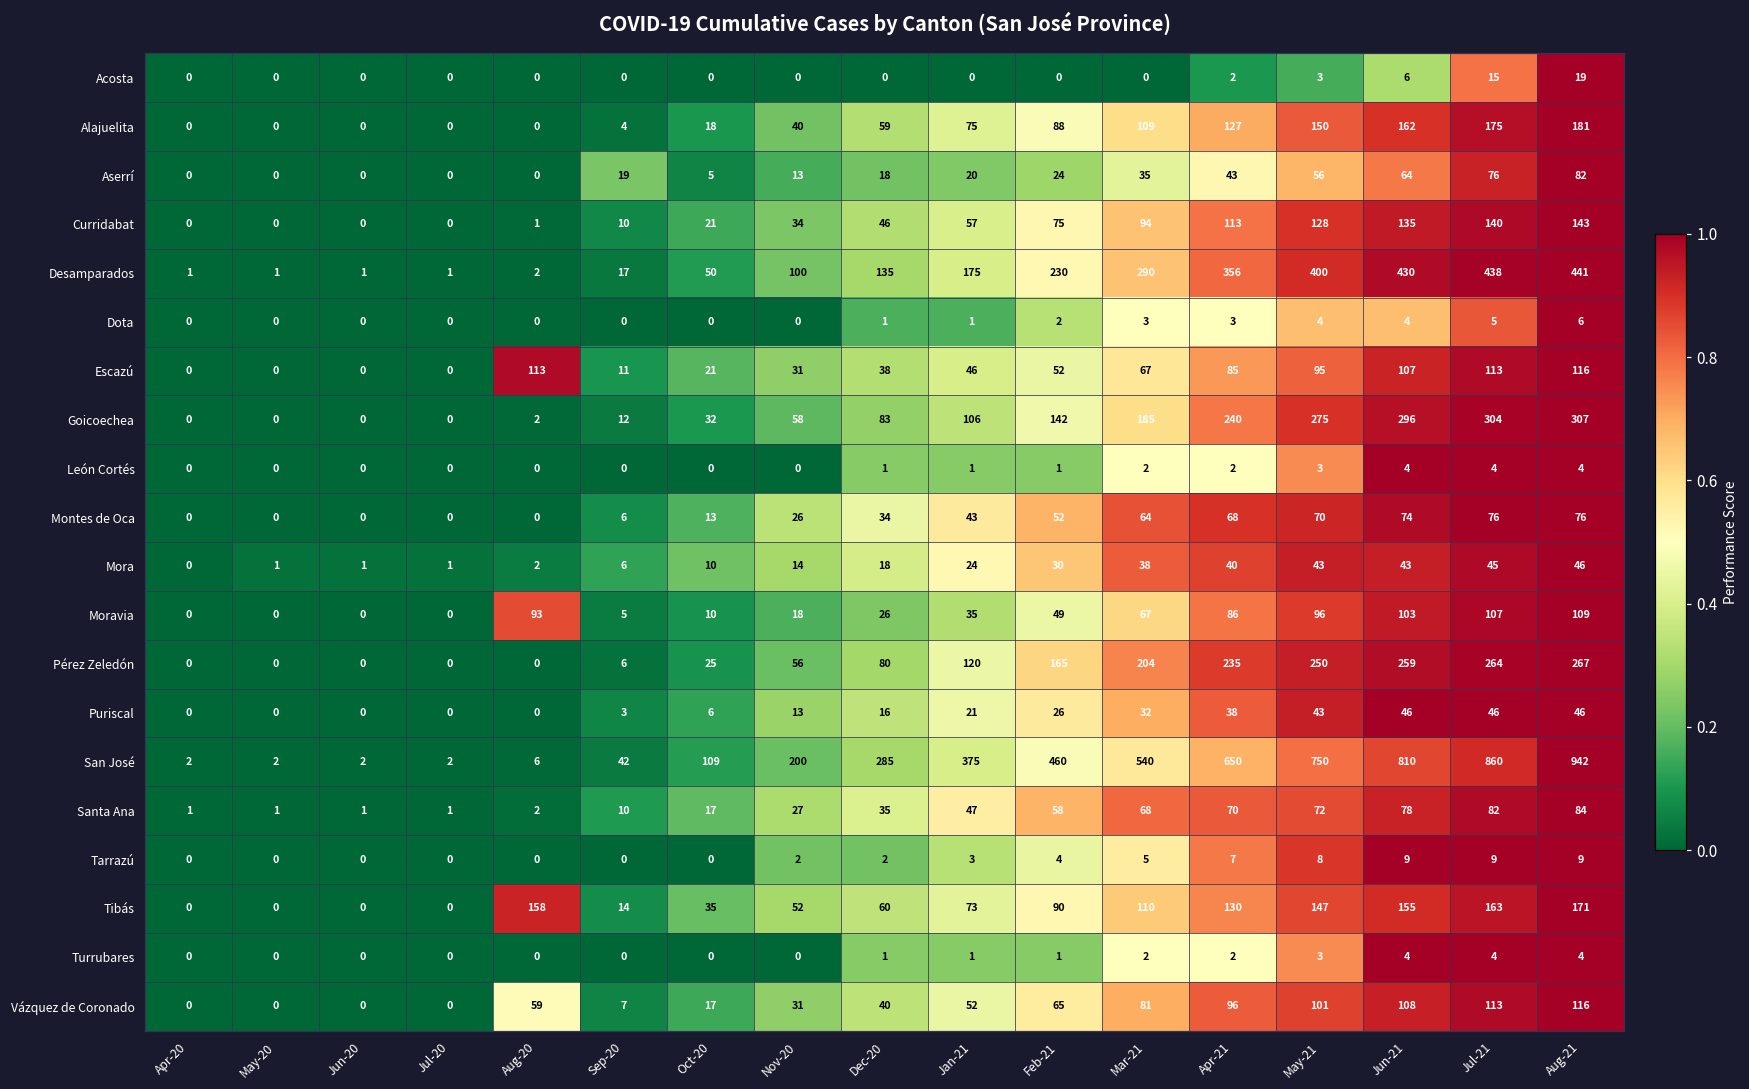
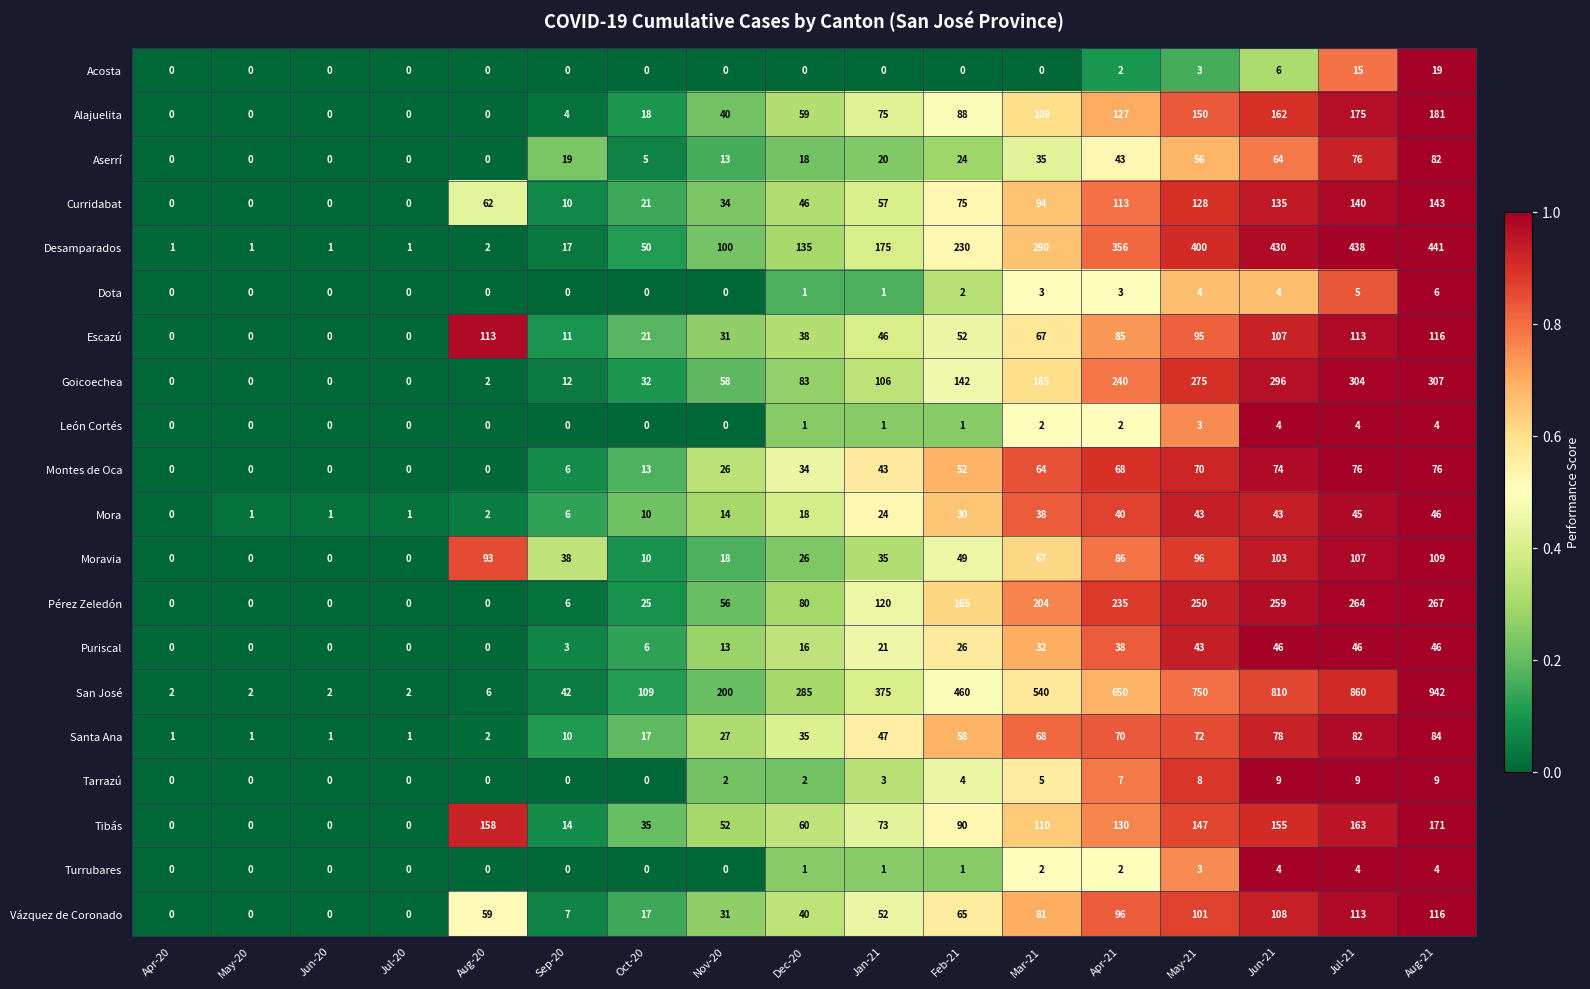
Curridabat, Aug-20: 1 -> 62
Moravia, Sep-20: 5 -> 38
